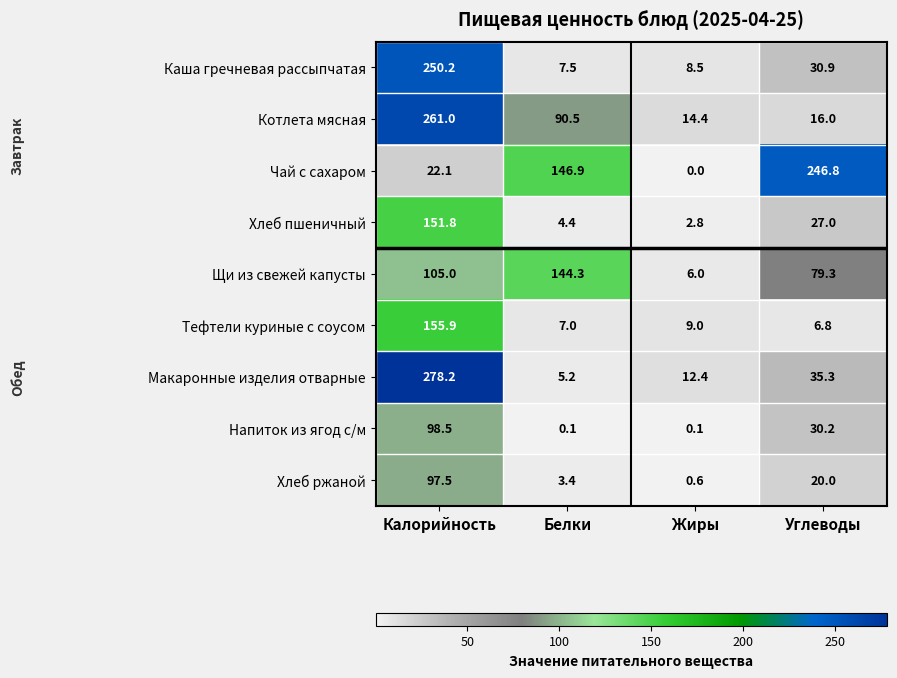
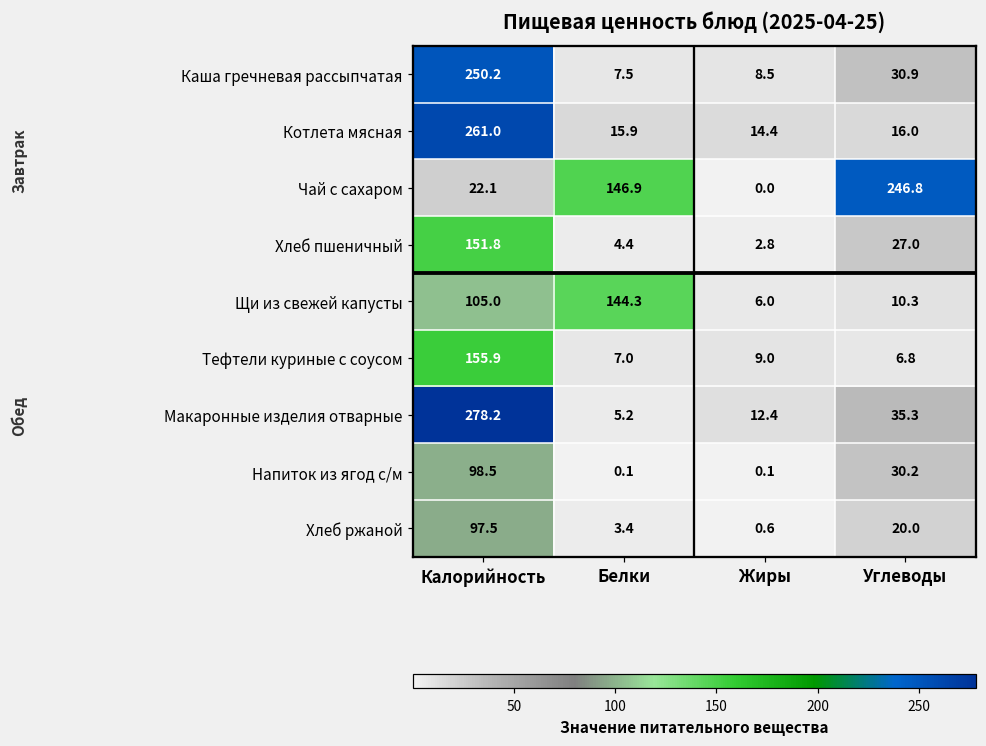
Котлета мясная, Белки: 90.5 -> 15.9
Щи из свежей капусты, Углеводы: 79.3 -> 10.3
